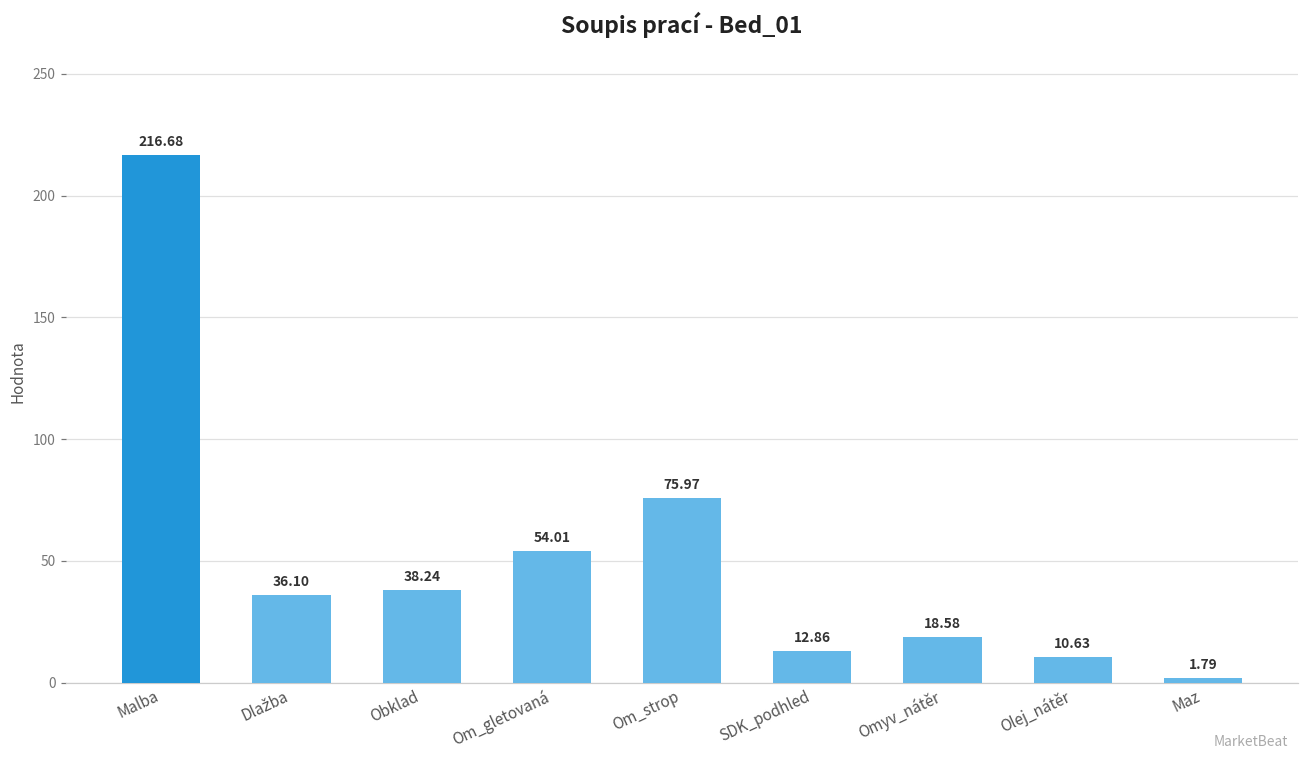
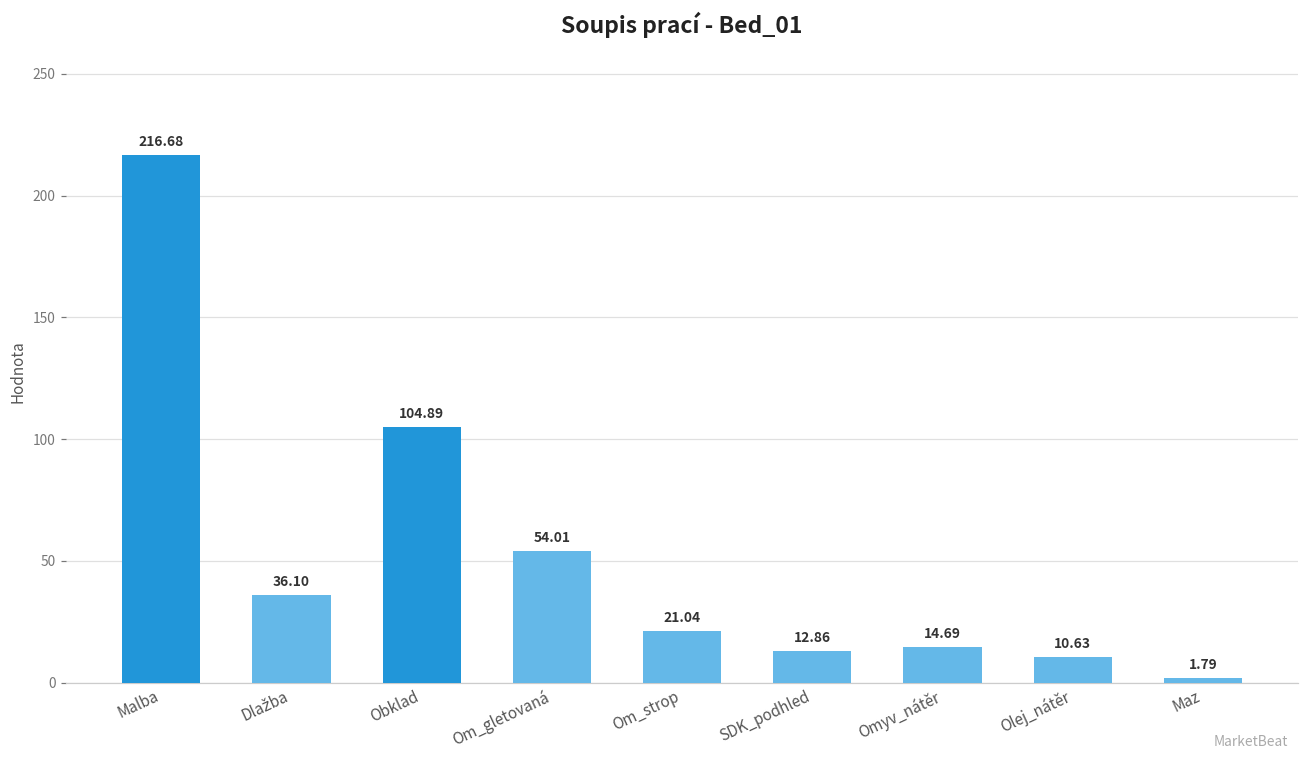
Obklad: 38.24 -> 104.89
Om_strop: 75.97 -> 21.04
Omyv_nátěr: 18.58 -> 14.69
